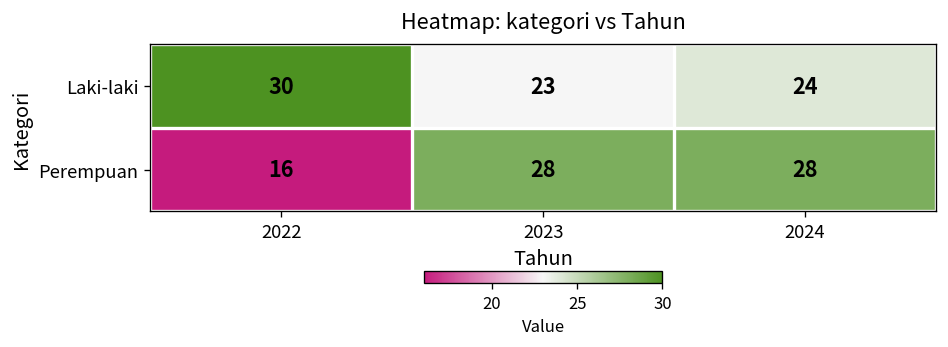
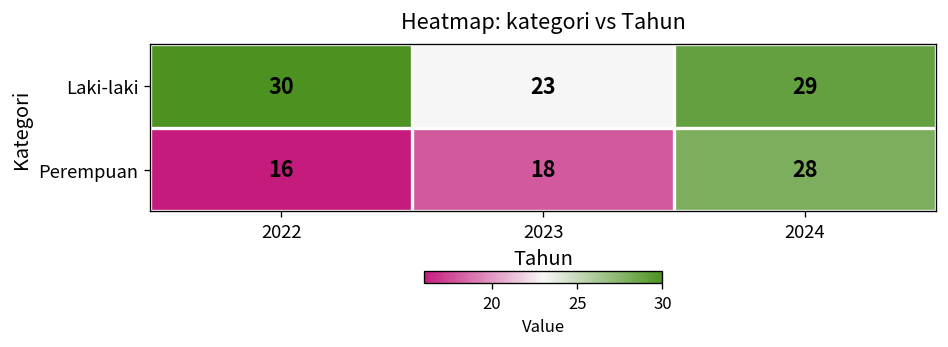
Laki-laki, 2024: 24 -> 29
Perempuan, 2023: 28 -> 18
